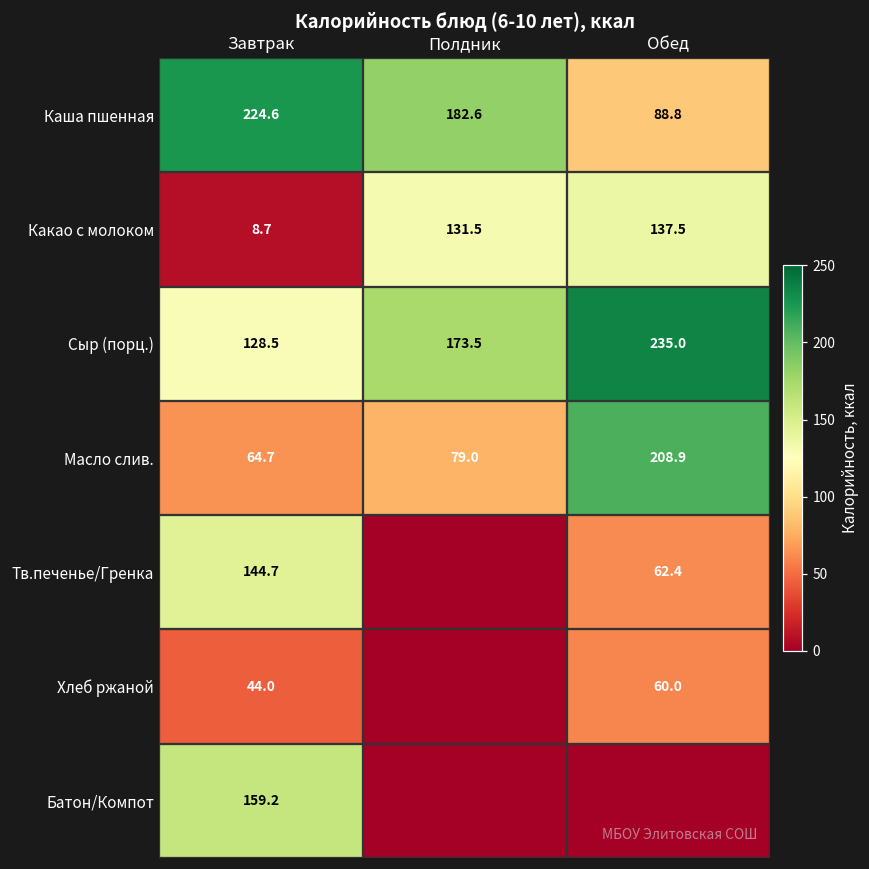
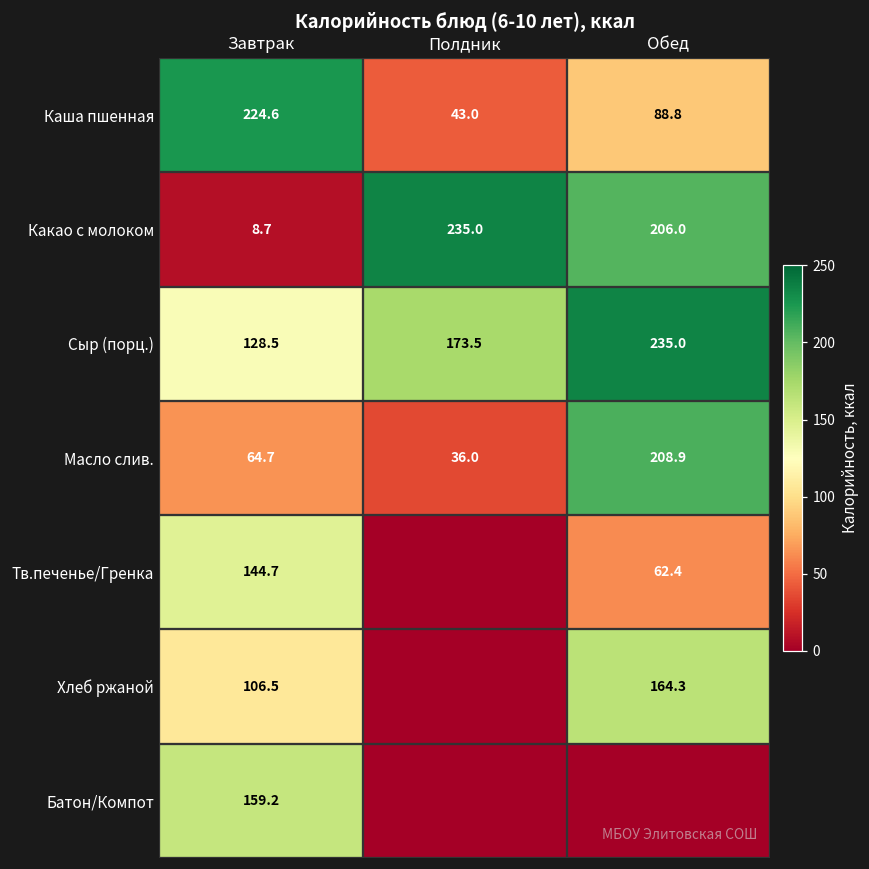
Каша пшенная, Полдник: 182.6 -> 43.0
Какао с молоком, Полдник: 131.5 -> 235.0
Какао с молоком, Обед: 137.5 -> 206.0
Масло слив., Полдник: 79.0 -> 36.0
Хлеб ржаной, Завтрак: 44.0 -> 106.5
Хлеб ржаной, Обед: 60.0 -> 164.3
